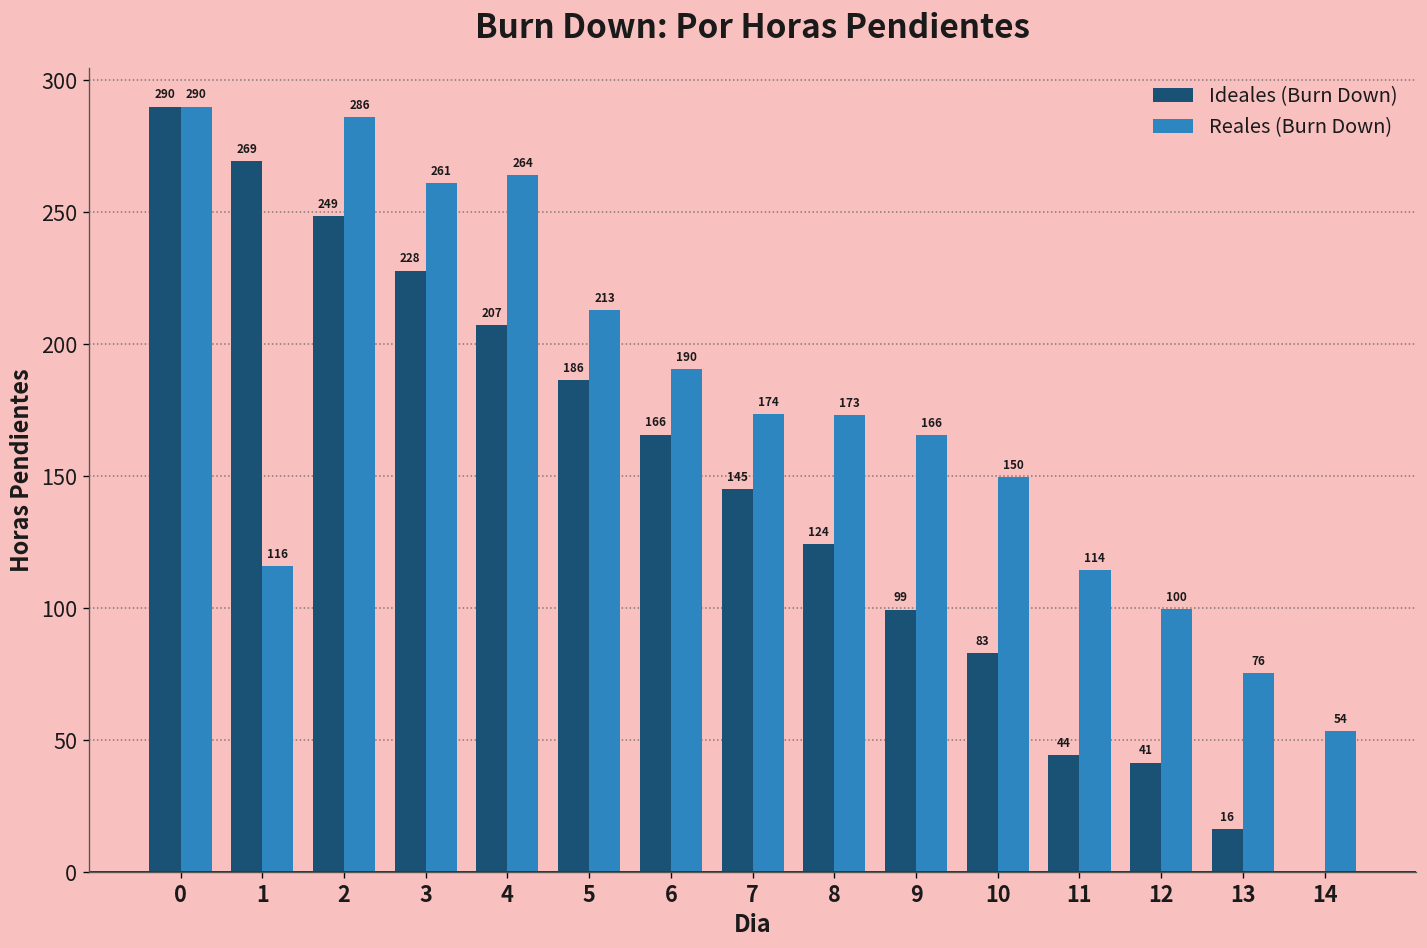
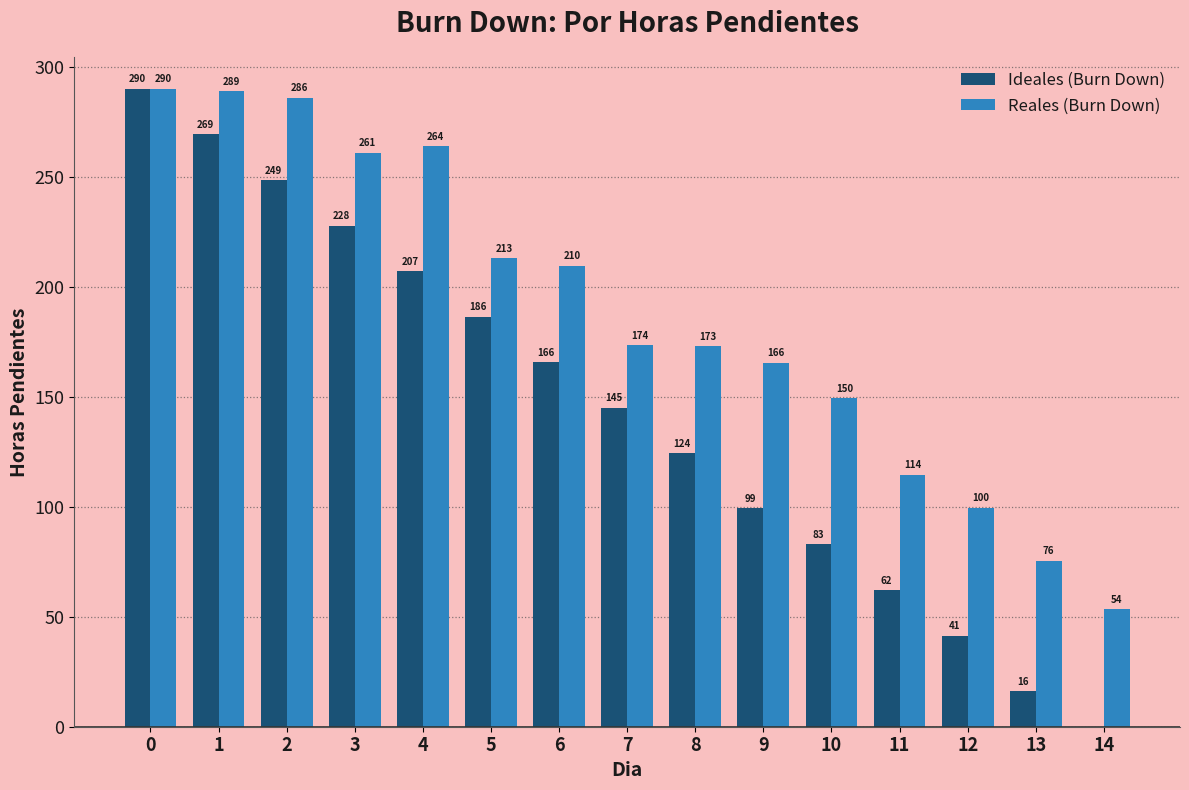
Reales (Burn Down), 1: 116 -> 289
Reales (Burn Down), 6: 190 -> 210
Ideales (Burn Down), 11: 44 -> 62
